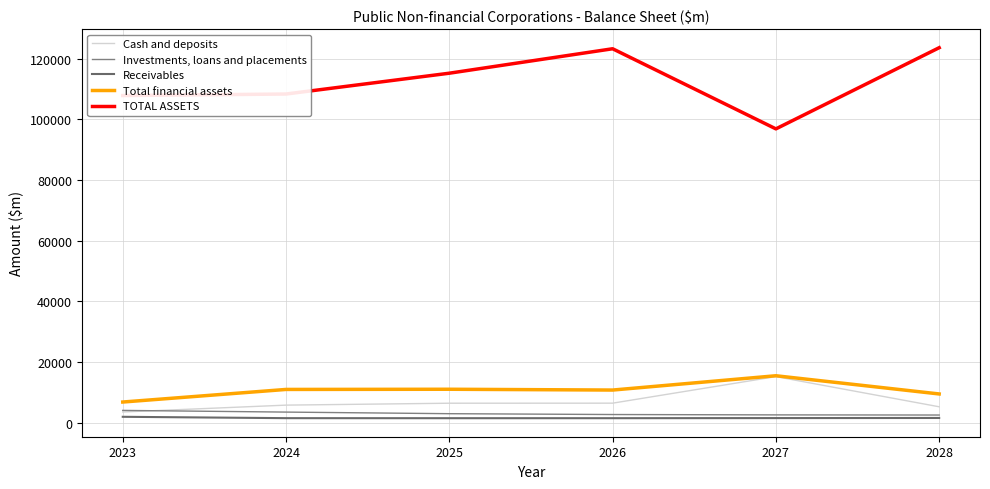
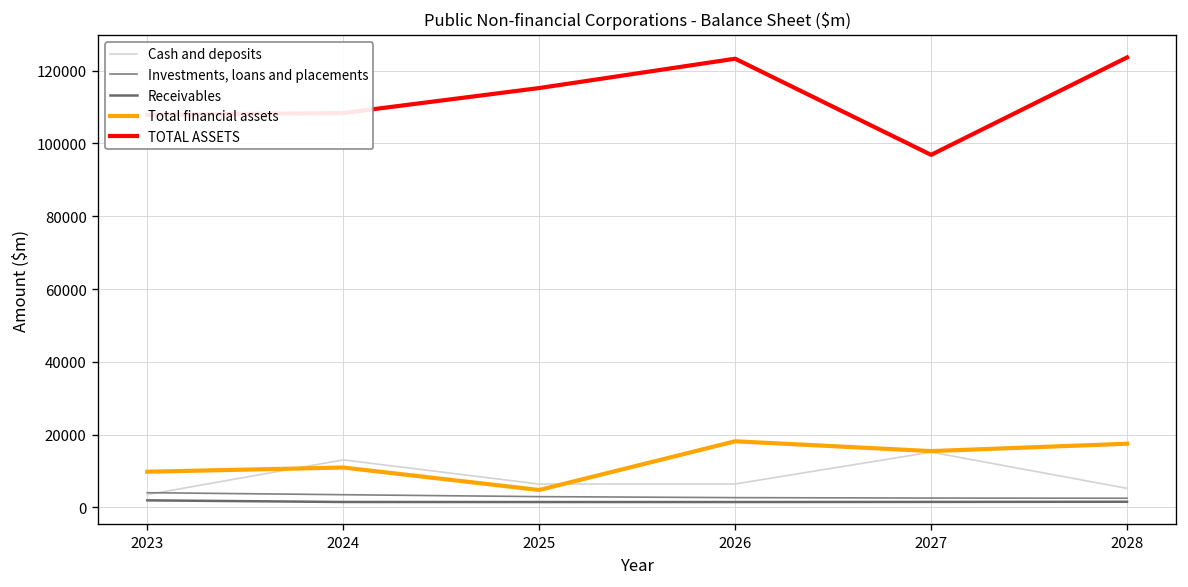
Total financial assets, 2023: 7000 -> 10000
Cash and deposits, 2024: 6000 -> 13000
Total financial assets, 2025: 11000 -> 5000
Total financial assets, 2026: 11000 -> 18000
Total financial assets, 2028: 9000 -> 17000
